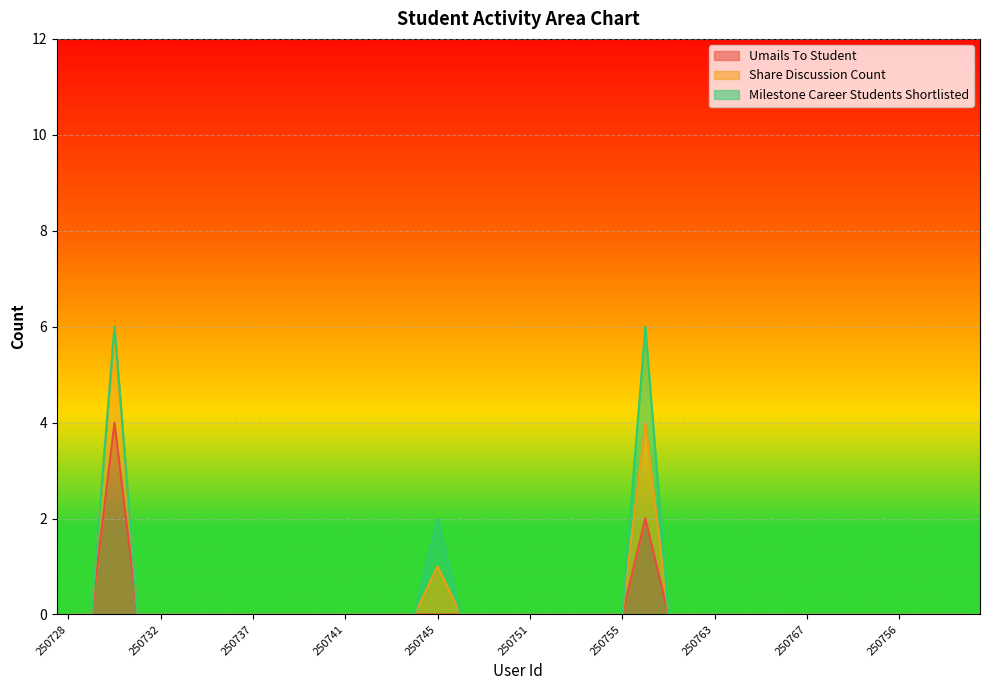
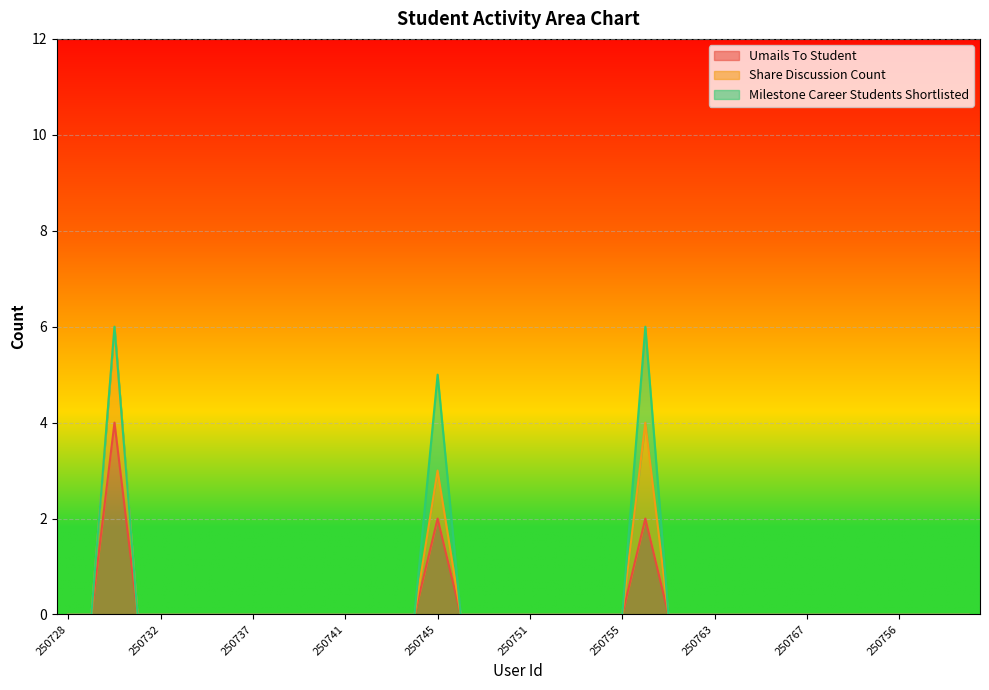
Umails To Student, 250745: 0 -> 2
Milestone Career Students Shortlisted, 250745: 1 -> 2
